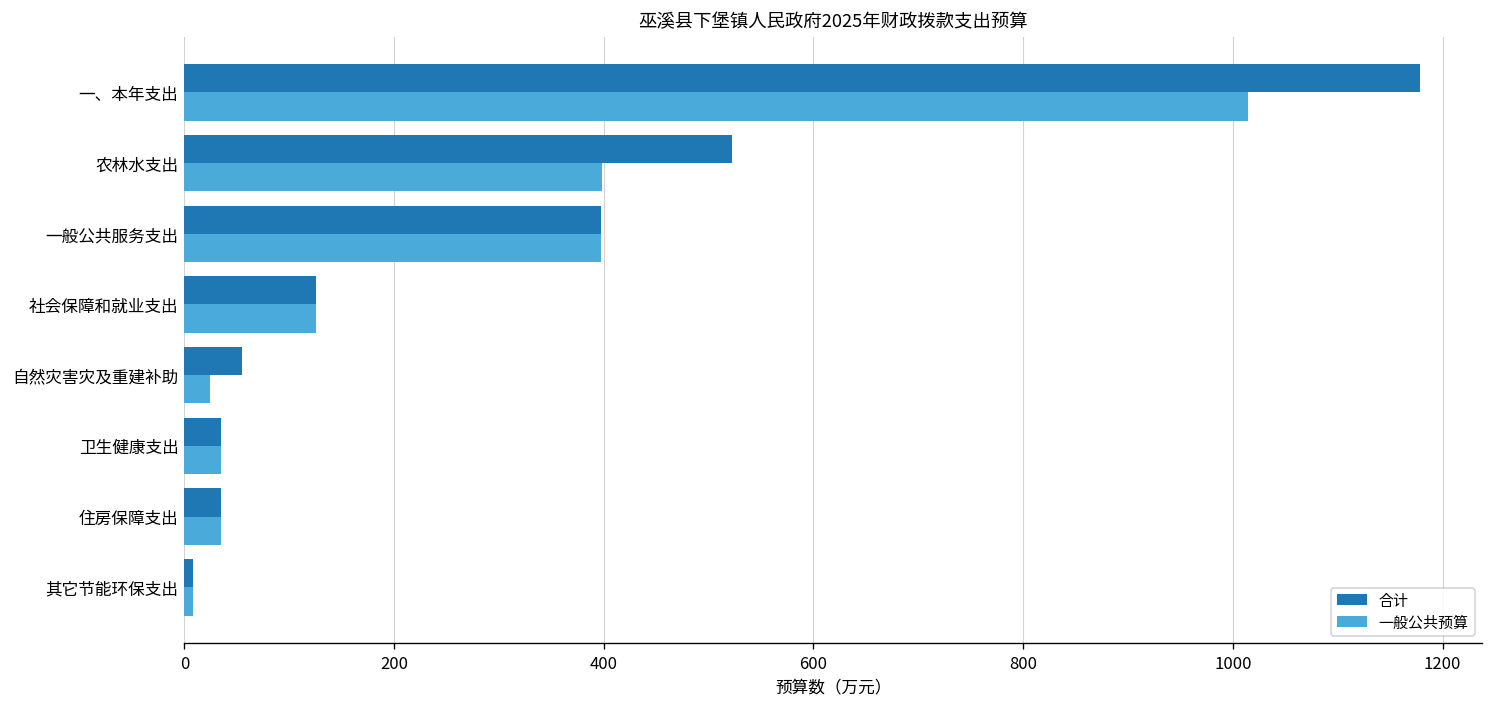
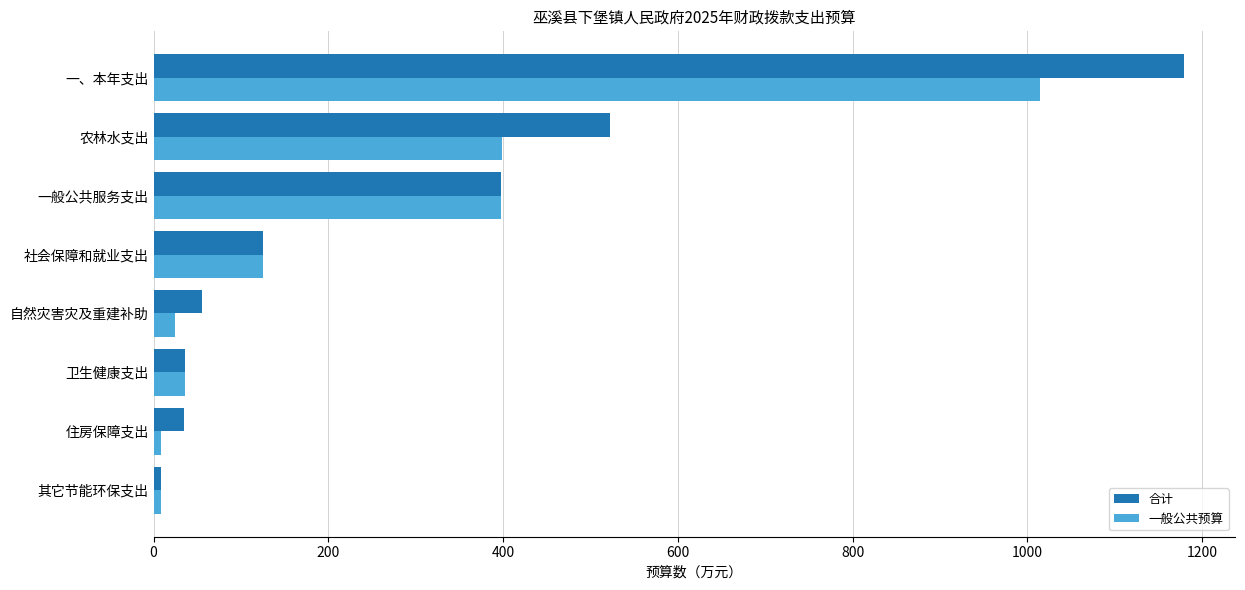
一般公共预算, 住房保障支出: 30 -> 10
